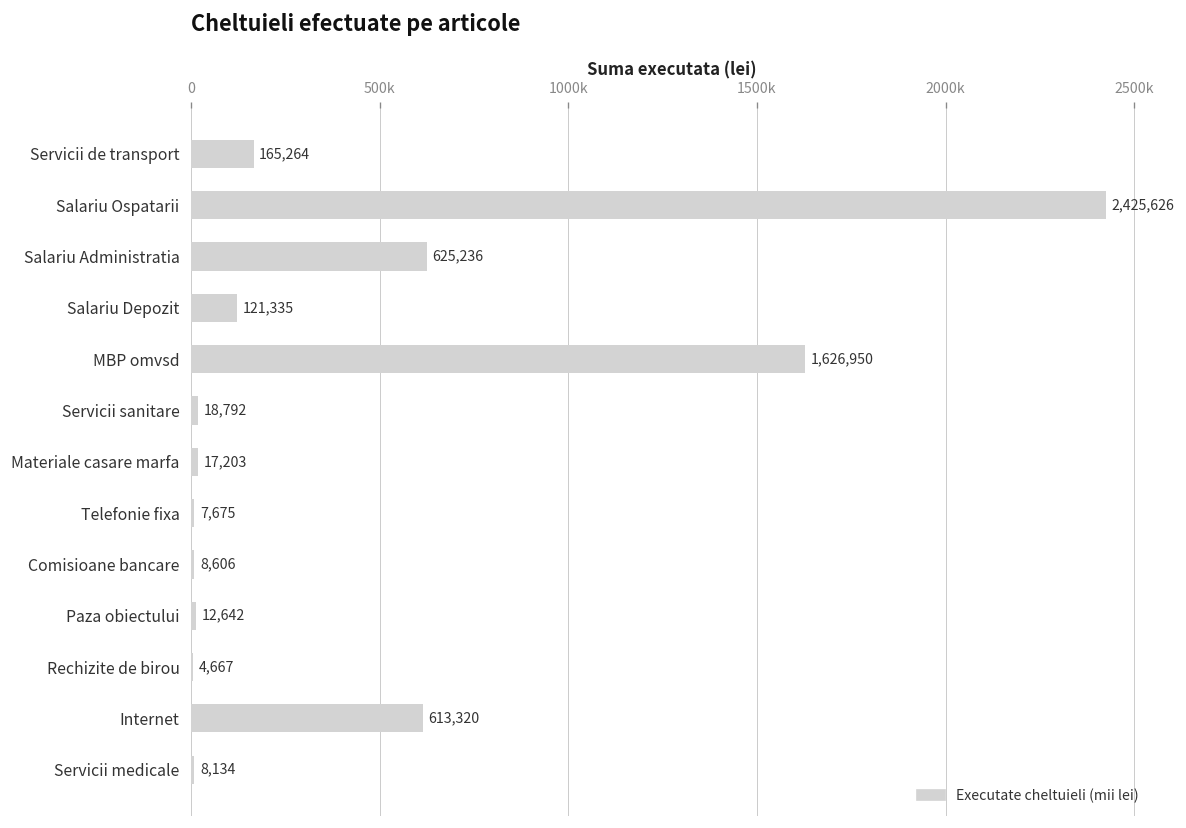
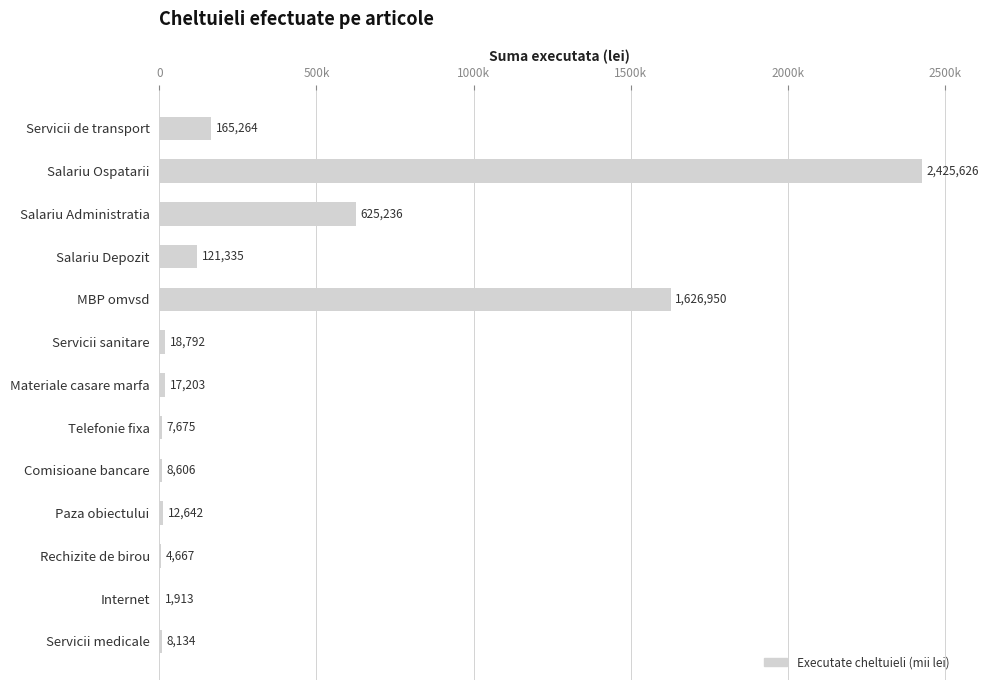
Internet: 613,320 -> 1,913
